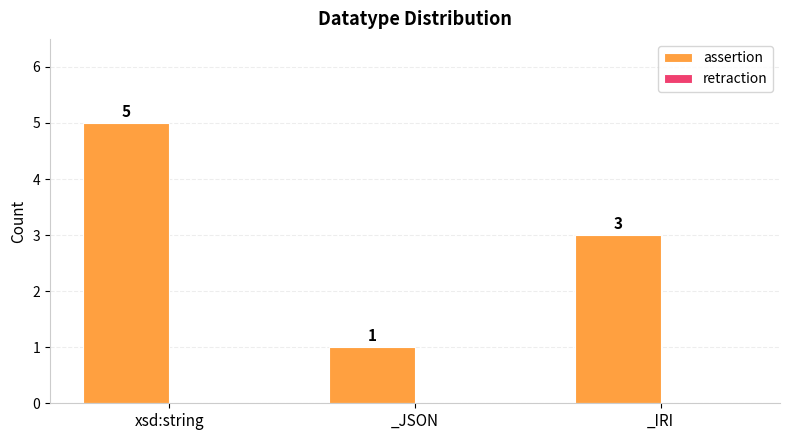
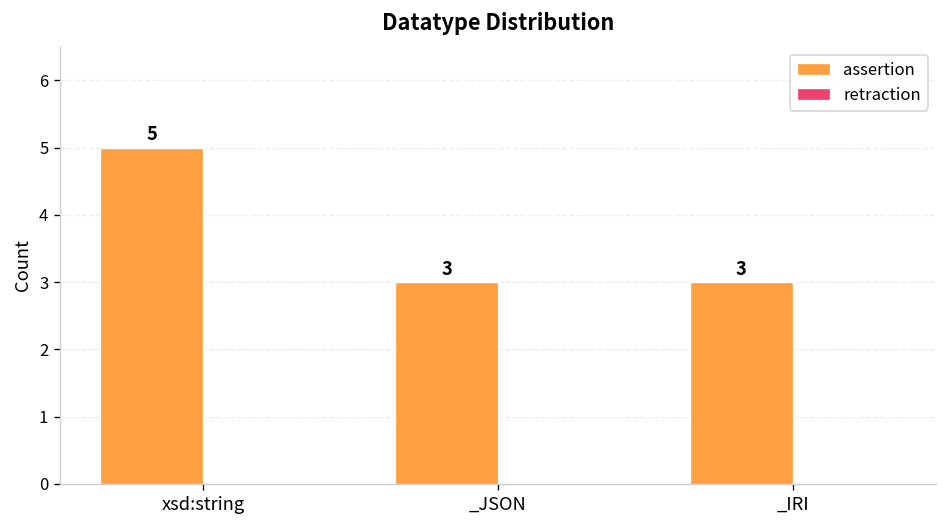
assertion, _JSON: 1 -> 3
